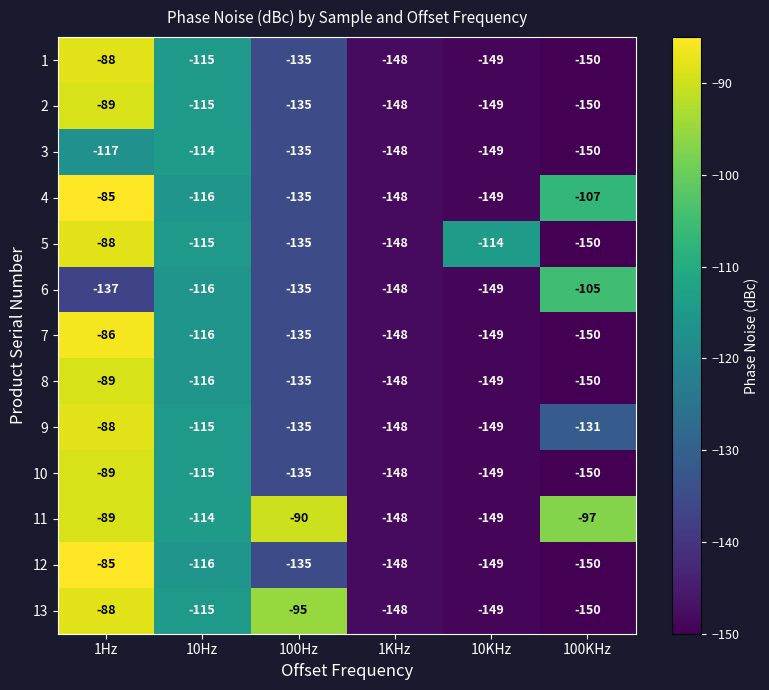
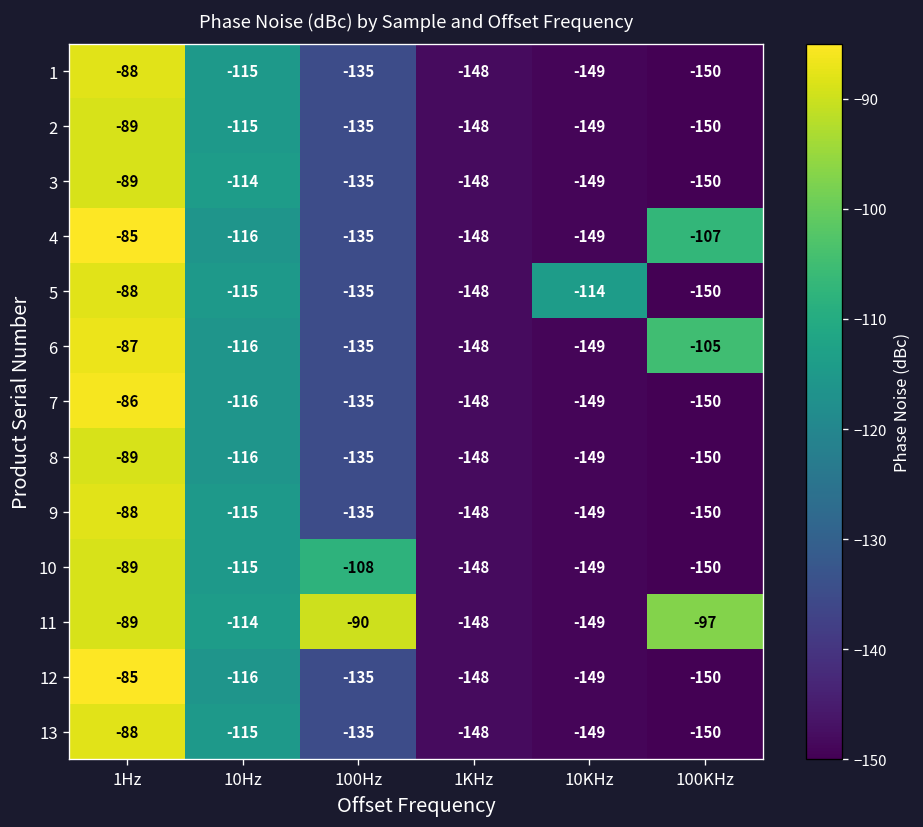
3, 1Hz: -117 -> -89
6, 1Hz: -137 -> -87
9, 100KHz: -131 -> -150
10, 100Hz: -135 -> -108
13, 100Hz: -95 -> -135
